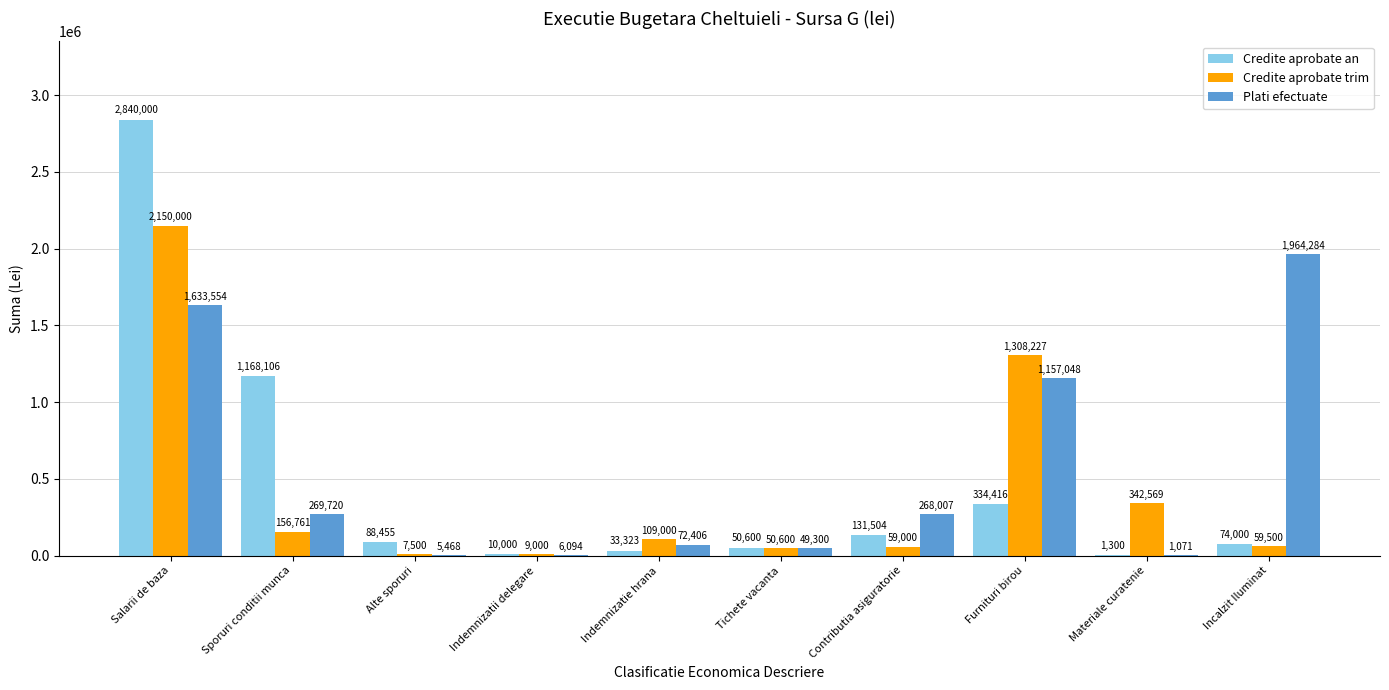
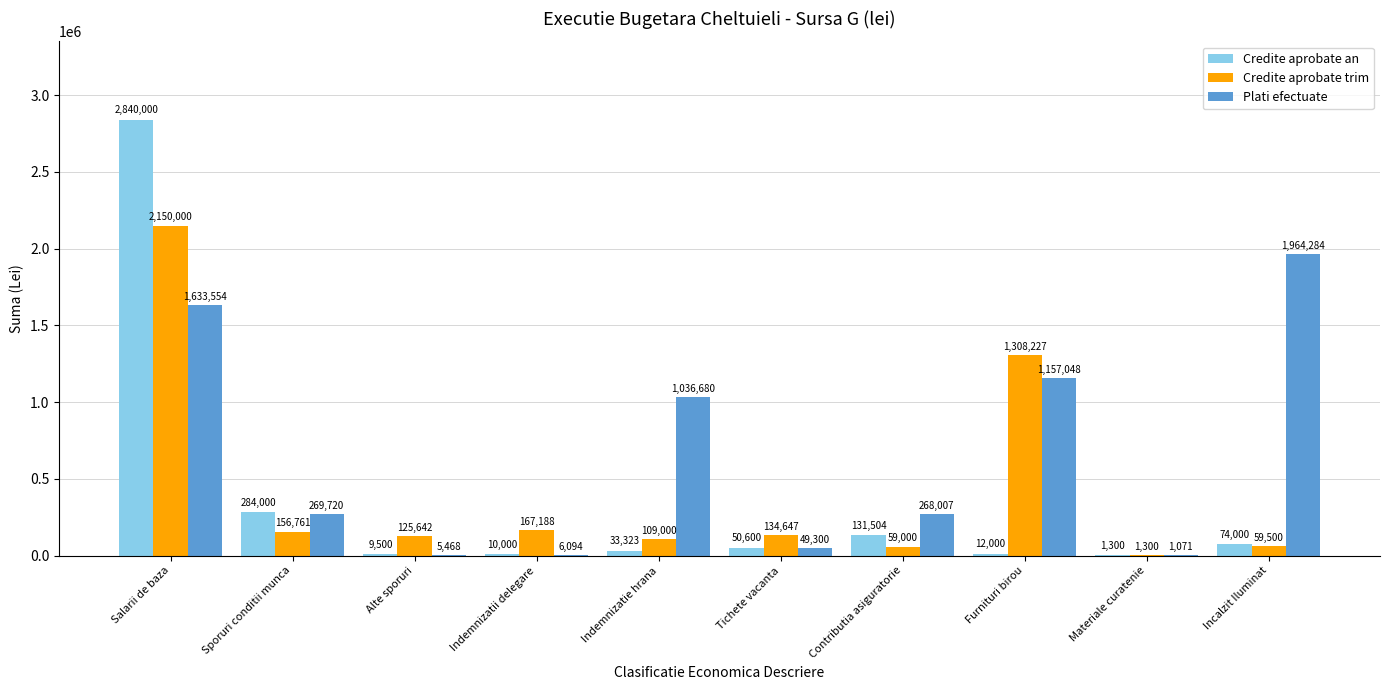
Credite aprobate an, Sporuri conditii munca: 1,168,106 -> 284,000
Credite aprobate an, Alte sporuri: 88,455 -> 9,500
Credite aprobate trim, Alte sporuri: 7,500 -> 125,642
Credite aprobate trim, Indemnizatii delegare: 9,000 -> 167,188
Plati efectuate, Indemnizatie hrana: 72,406 -> 1,036,680
Credite aprobate trim, Tichete vacanta: 50,600 -> 134,647
Credite aprobate an, Furnituri birou: 334,416 -> 12,000
Credite aprobate trim, Materiale curatenie: 342,569 -> 1,300
